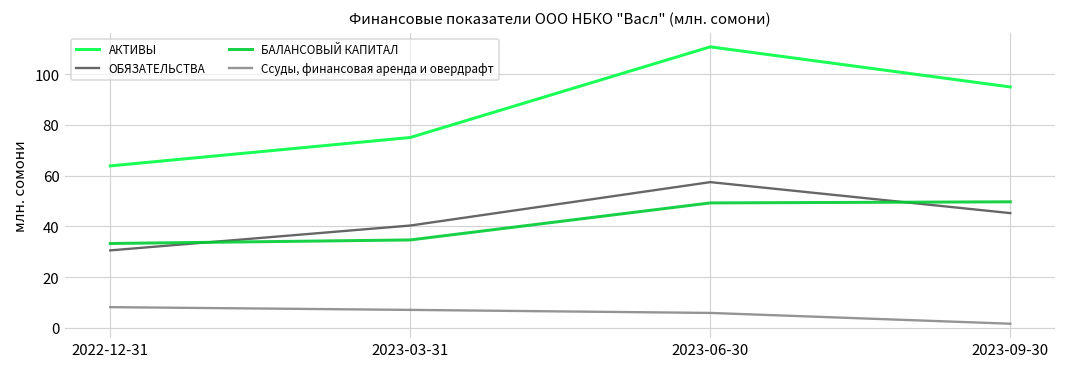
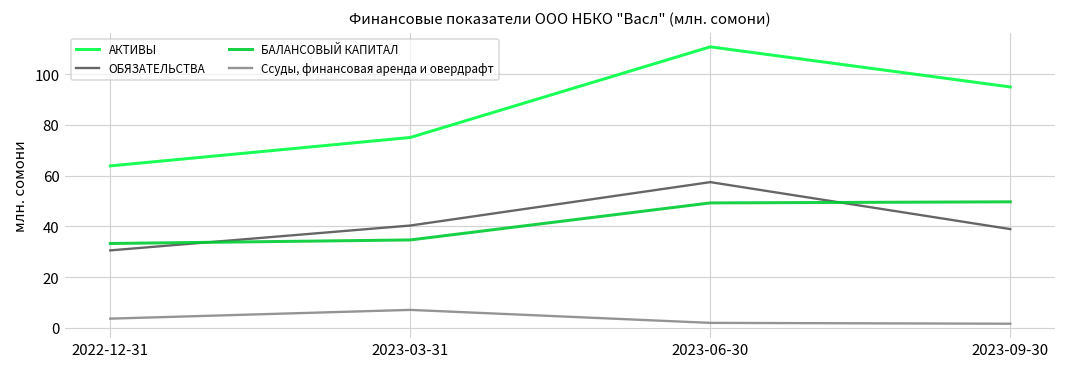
Ссуды, финансовая аренда и овердрафт, 2022-12-31: 8 -> 4
Ссуды, финансовая аренда и овердрафт, 2023-06-30: 6 -> 2
ОБЯЗАТЕЛЬСТВА, 2023-09-30: 45 -> 39
